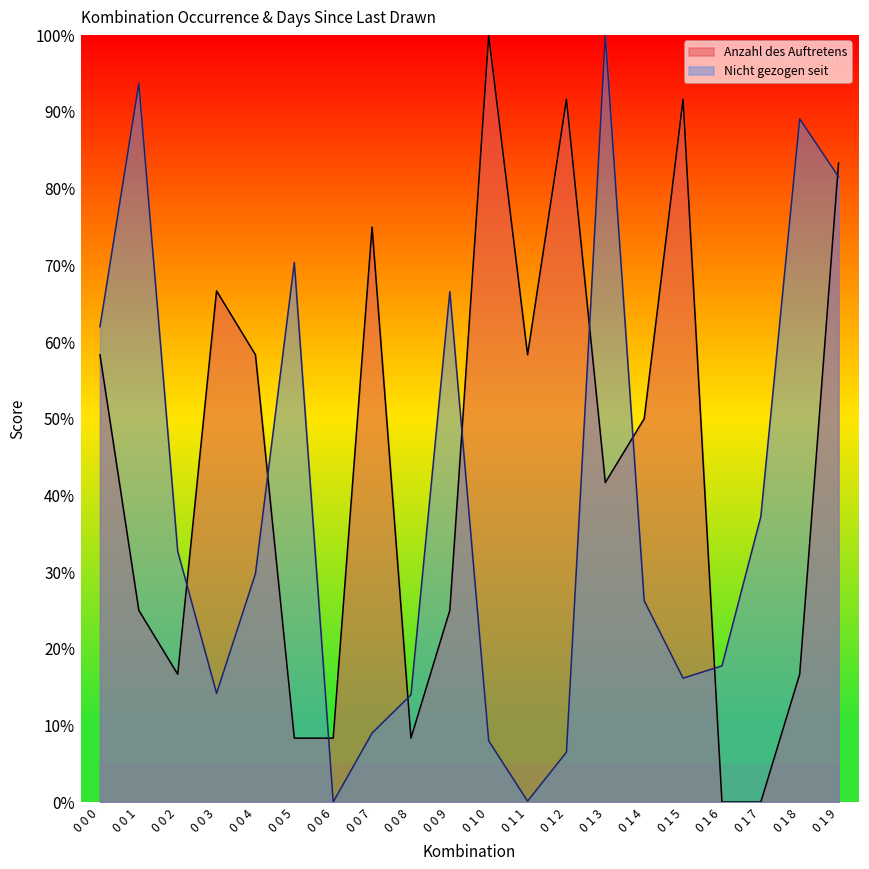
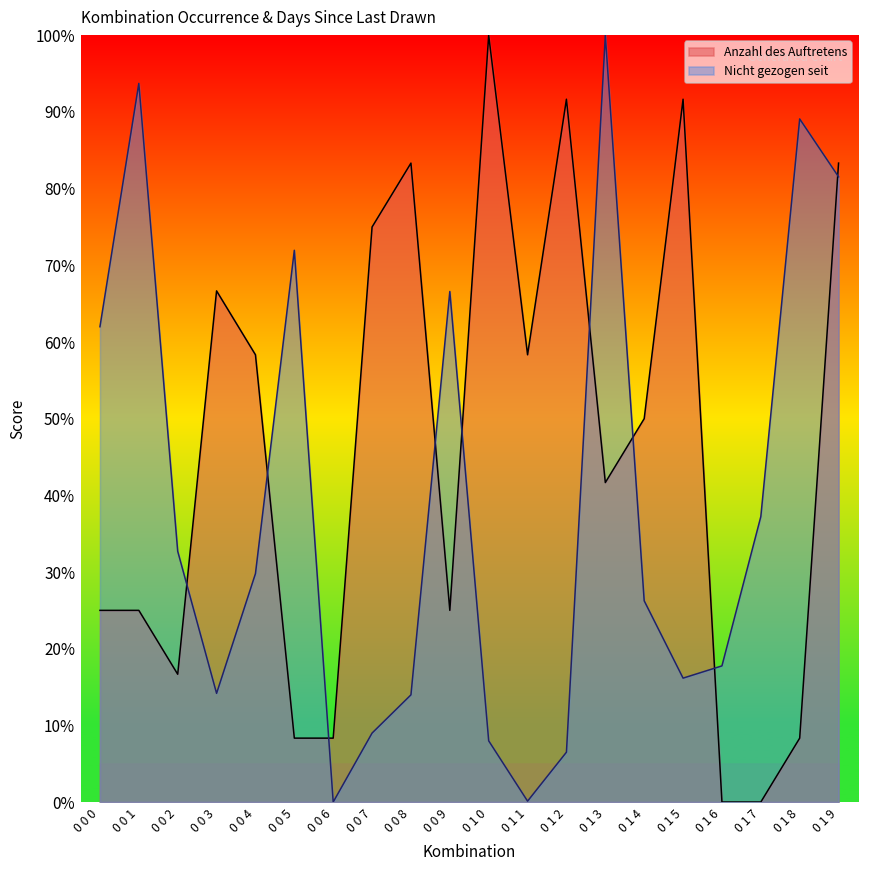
Anzahl des Auftretens, 0 0 0: 58% -> 25%
Nicht gezogen seit, 0 0 5: 70% -> 72%
Anzahl des Auftretens, 0 0 8: 8% -> 83%
Anzahl des Auftretens, 0 1 8: 17% -> 8%
